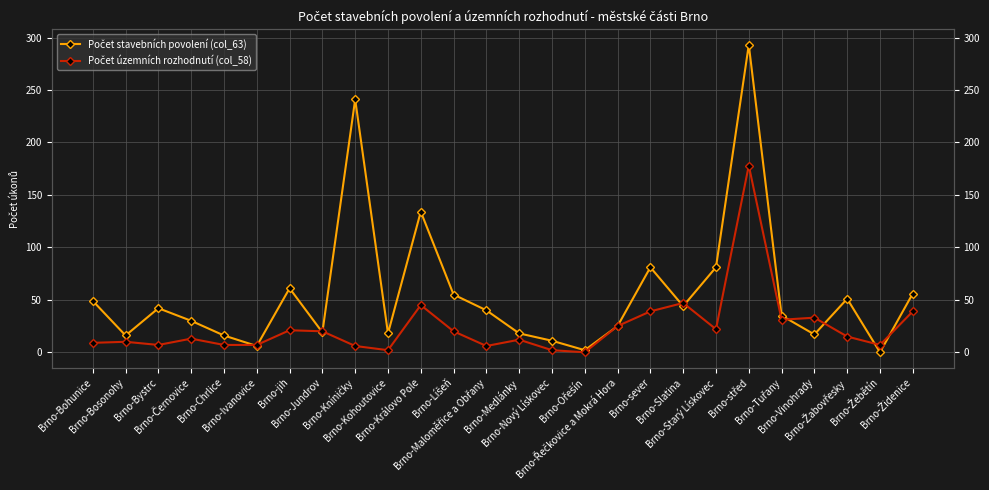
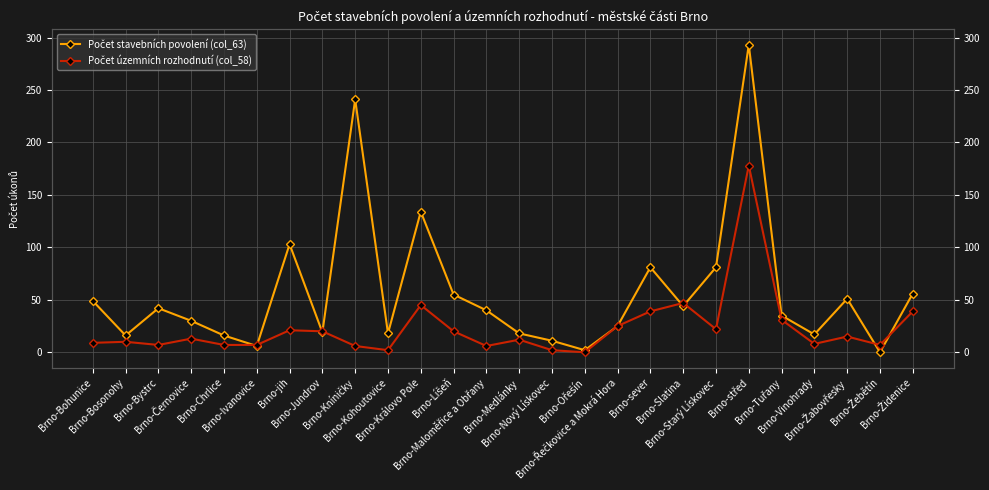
Počet stavebních povolení (col_63), Brno-jih: 61 -> 103
Počet územních rozhodnutí (col_58), Brno-Vinohrady: 33 -> 8
